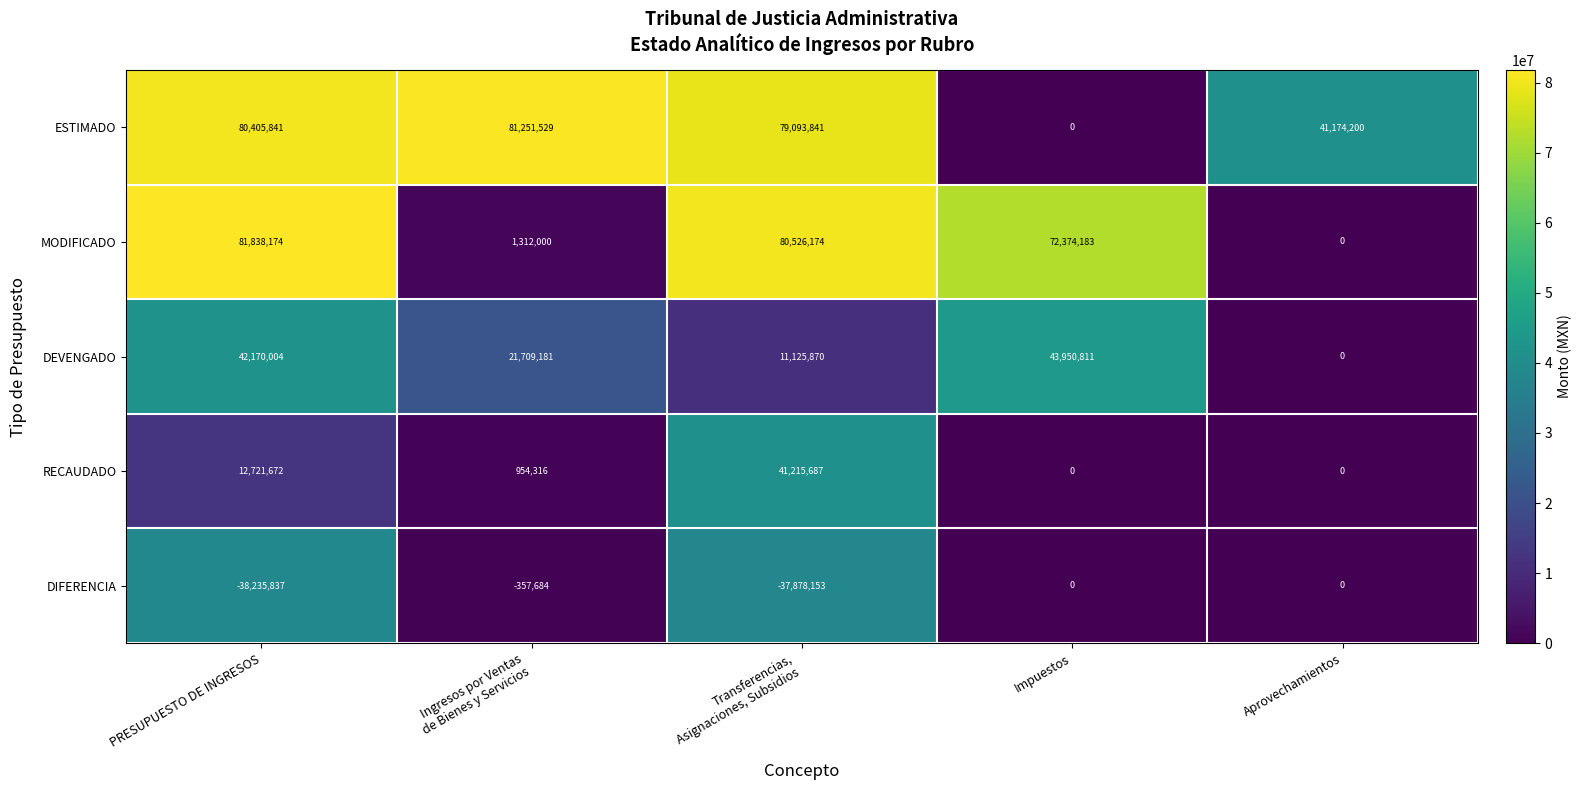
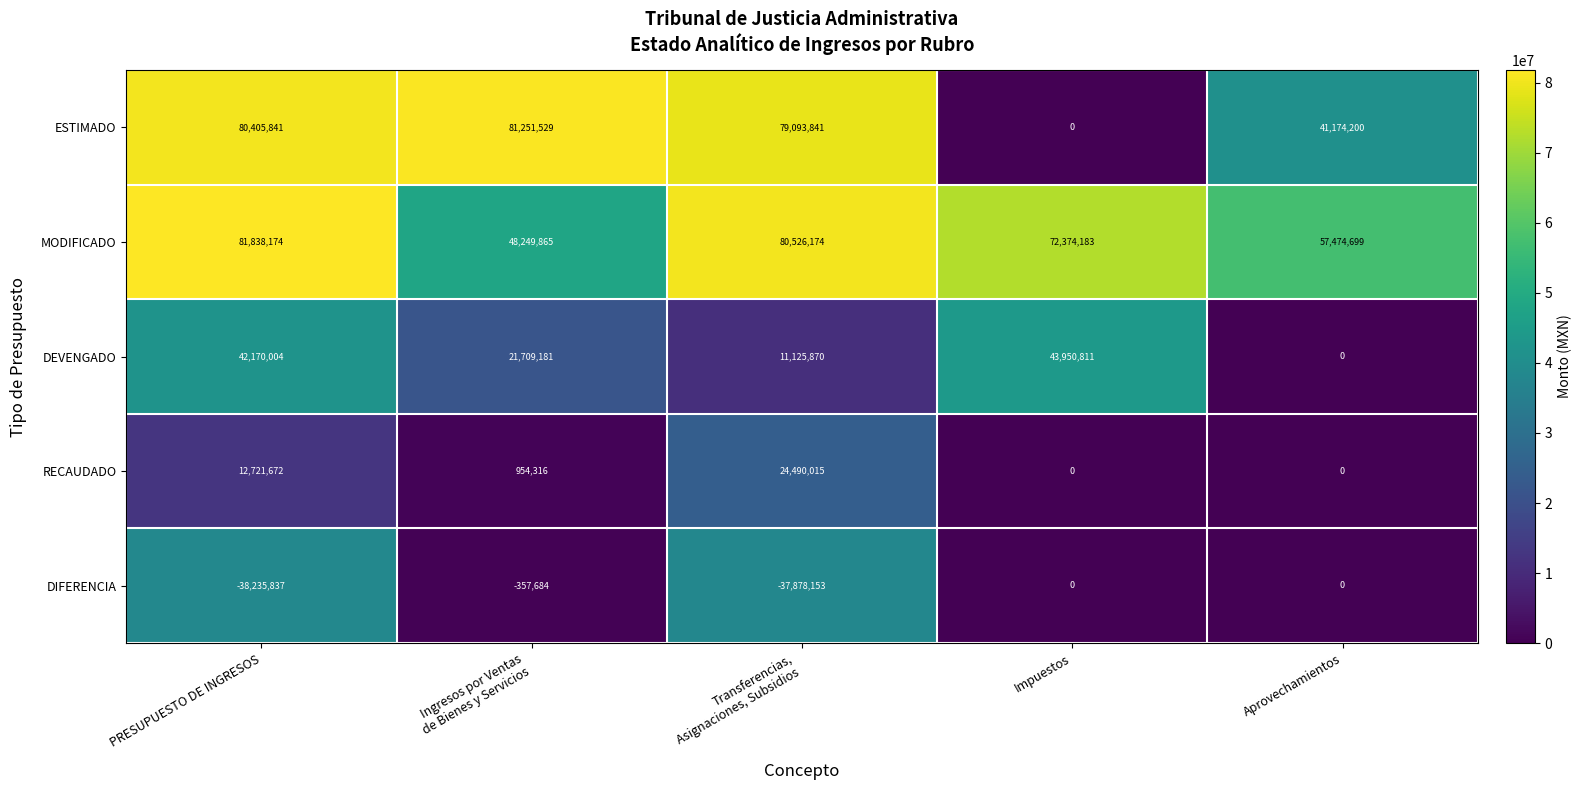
MODIFICADO, Ingresos por Ventas de Bienes y Servicios: 1,312,000 -> 48,249,865
MODIFICADO, Aprovechamientos: 0 -> 57,474,699
RECAUDADO, Transferencias, Asignaciones, Subsidios: 41,215,687 -> 24,490,015
